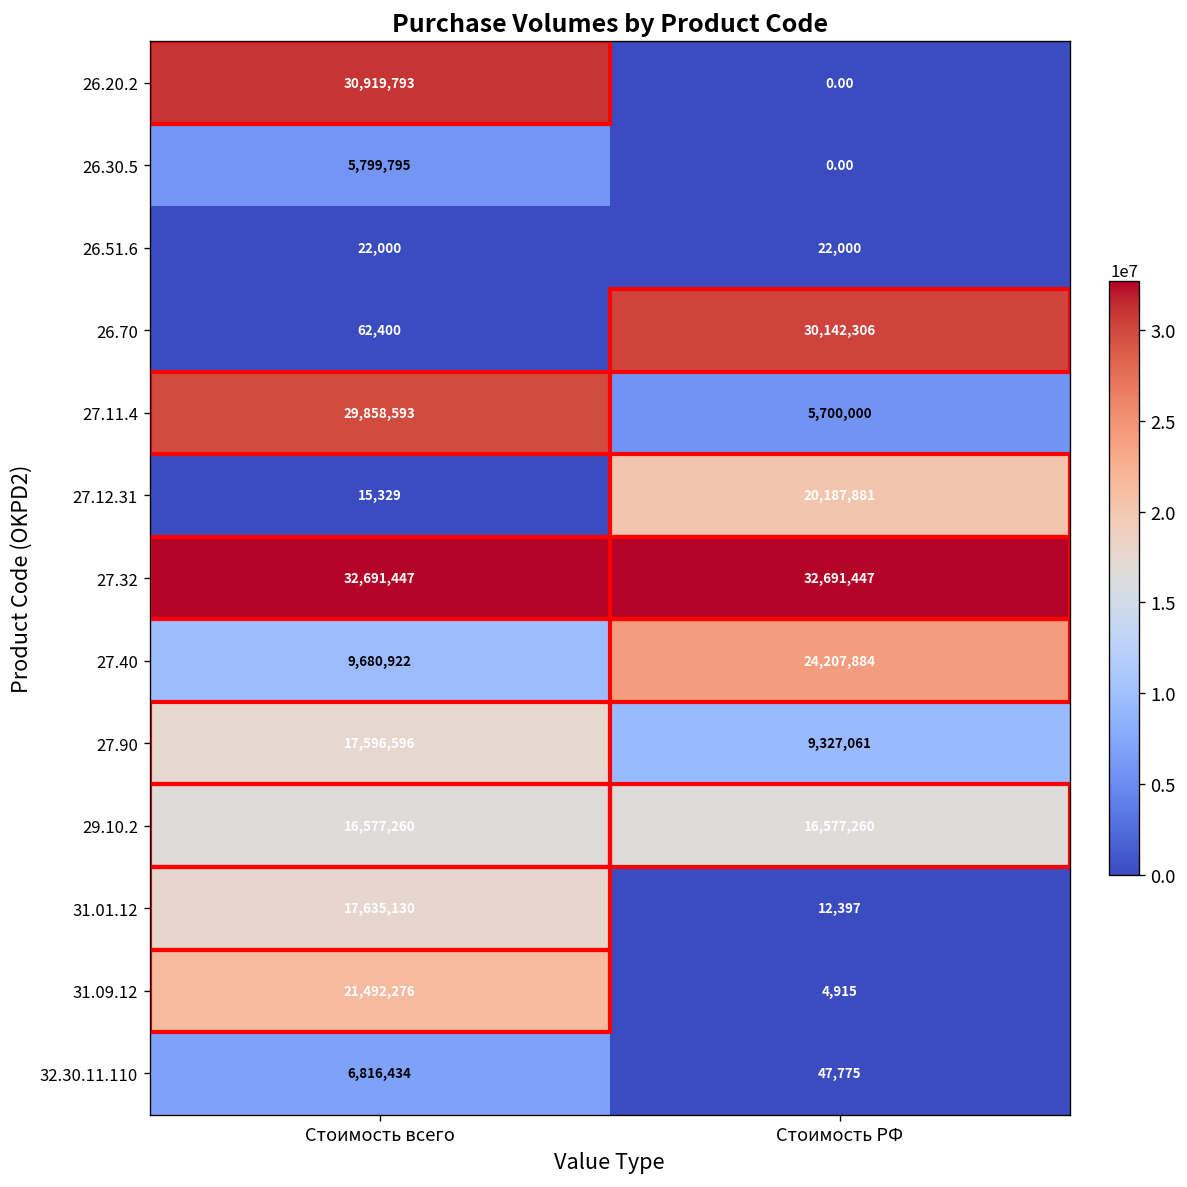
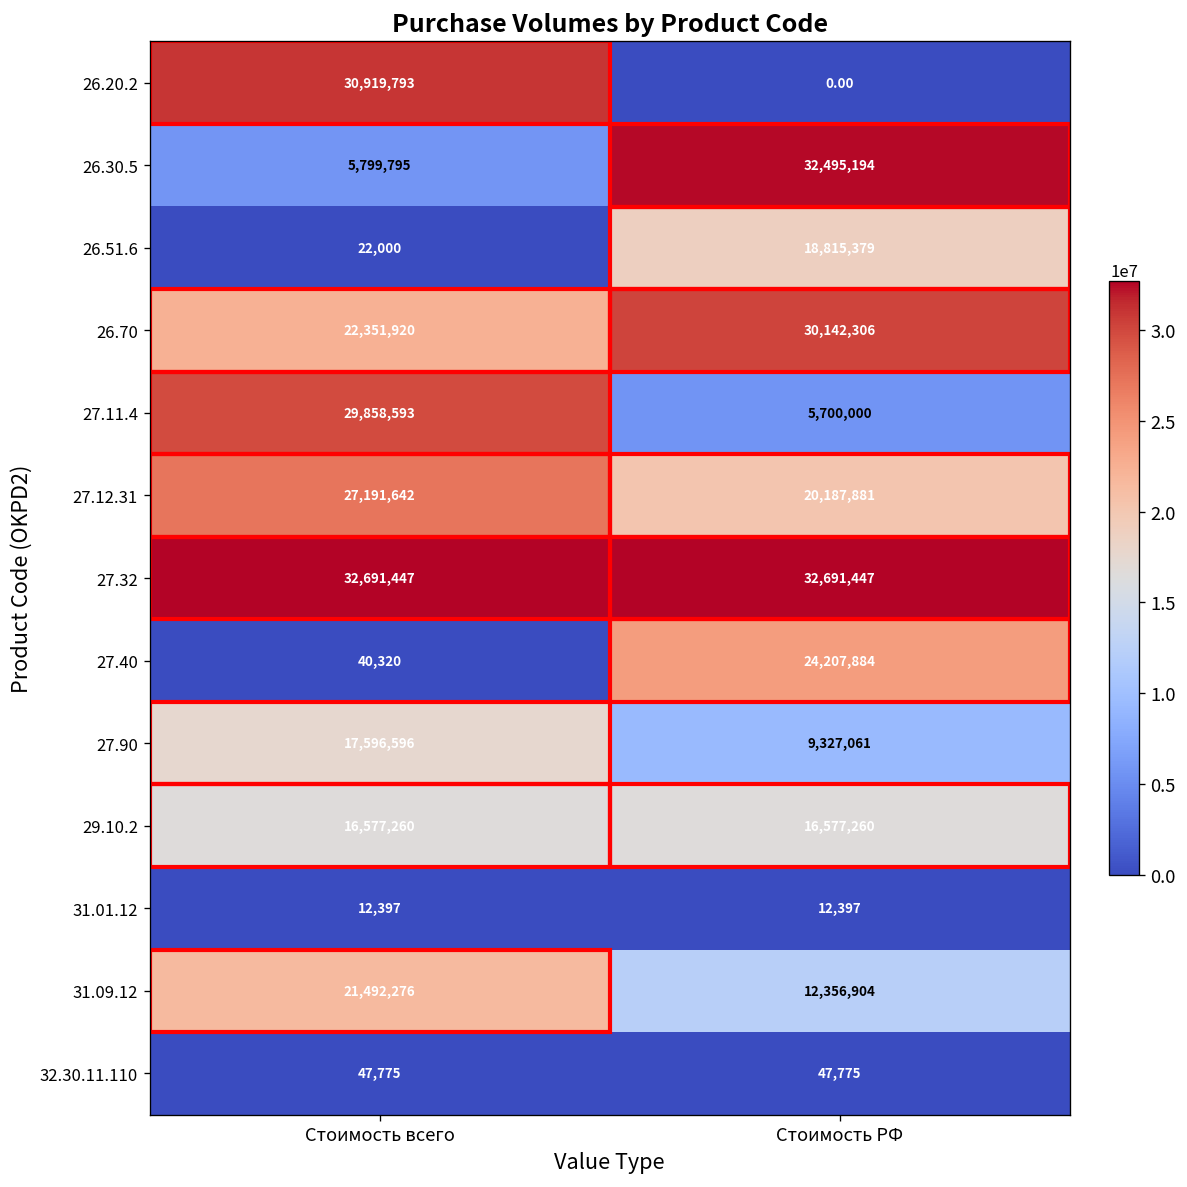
26.30.5, Стоимость РФ: 0.00 -> 32,495,194
26.51.6, Стоимость РФ: 22,000 -> 18,815,379
26.70, Стоимость всего: 62,400 -> 22,351,920
27.12.31, Стоимость всего: 15,329 -> 27,191,642
27.40, Стоимость всего: 9,680,922 -> 40,320
31.01.12, Стоимость всего: 17,635,130 -> 12,397
31.09.12, Стоимость РФ: 4,915 -> 12,356,904
32.30.11.110, Стоимость всего: 6,816,434 -> 47,775
